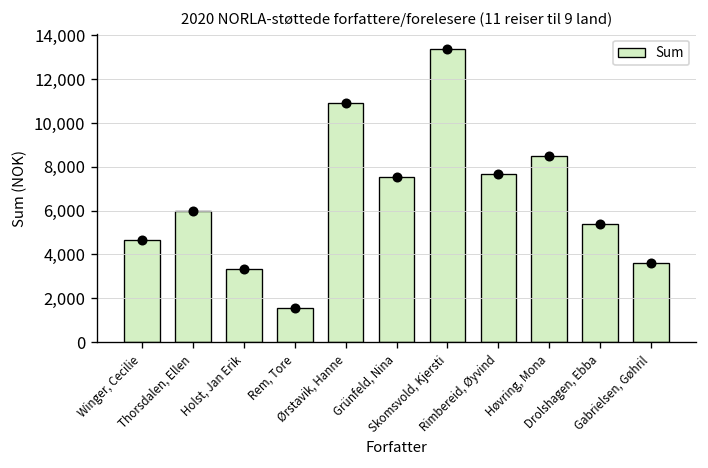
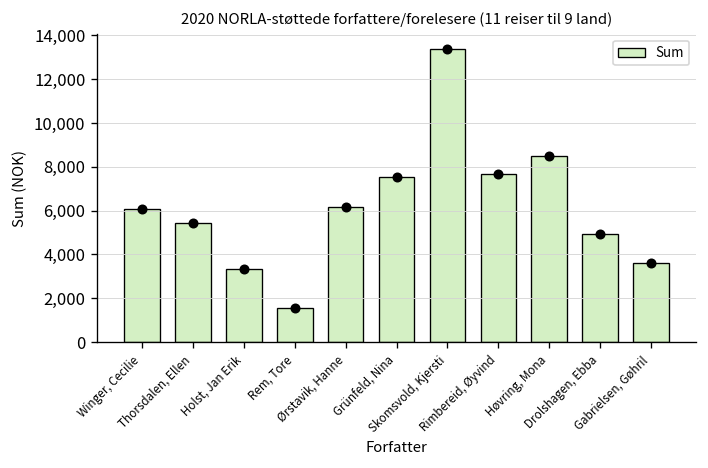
Winger, Cecilie: 4,700 -> 6,100
Thorsdalen, Ellen: 6,000 -> 5,400
Ørstavik, Hanne: 10,900 -> 6,200
Drolshagen, Ebba: 5,400 -> 4,900
